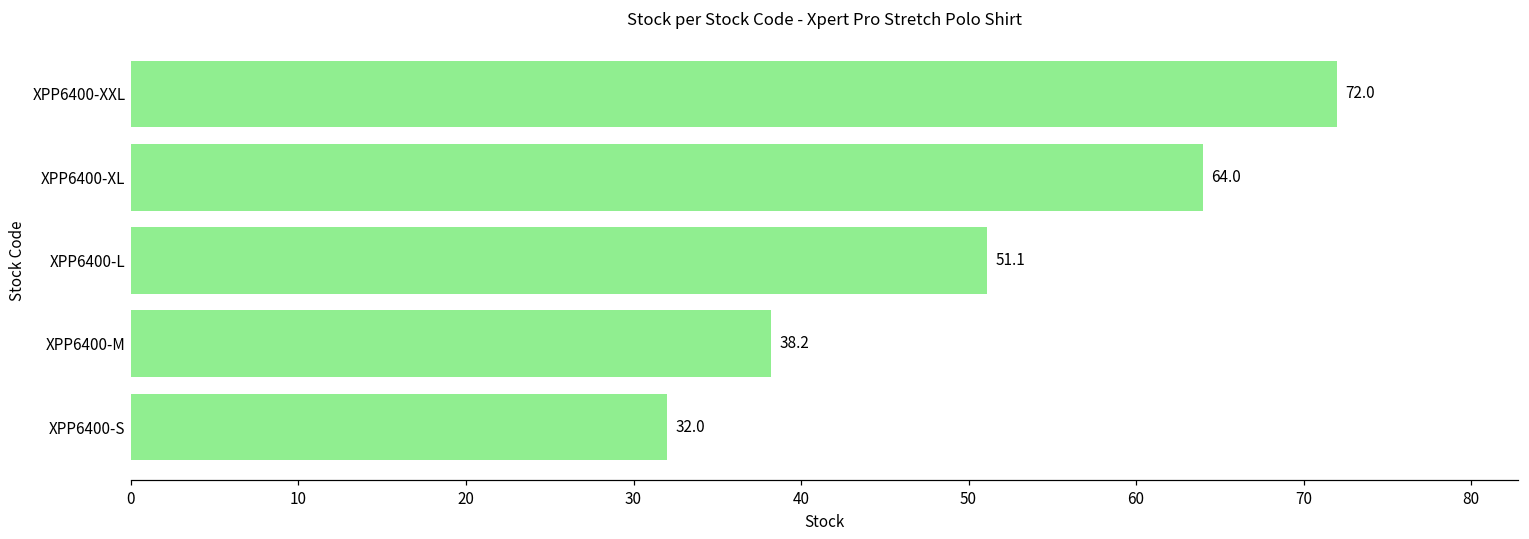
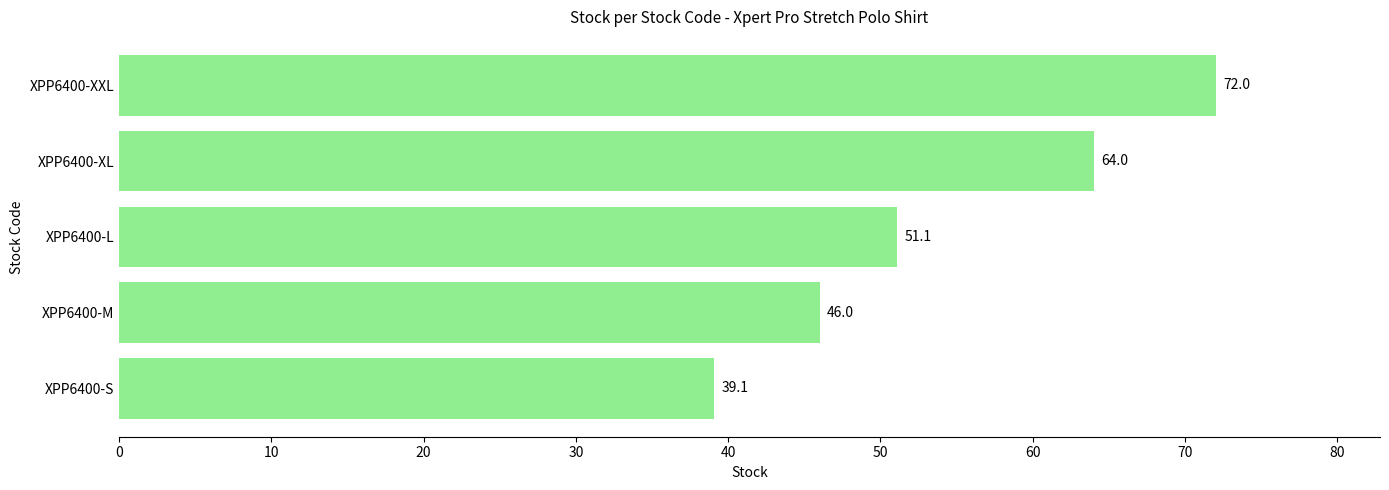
XPP6400-M: 38.2 -> 46.0
XPP6400-S: 32.0 -> 39.1
